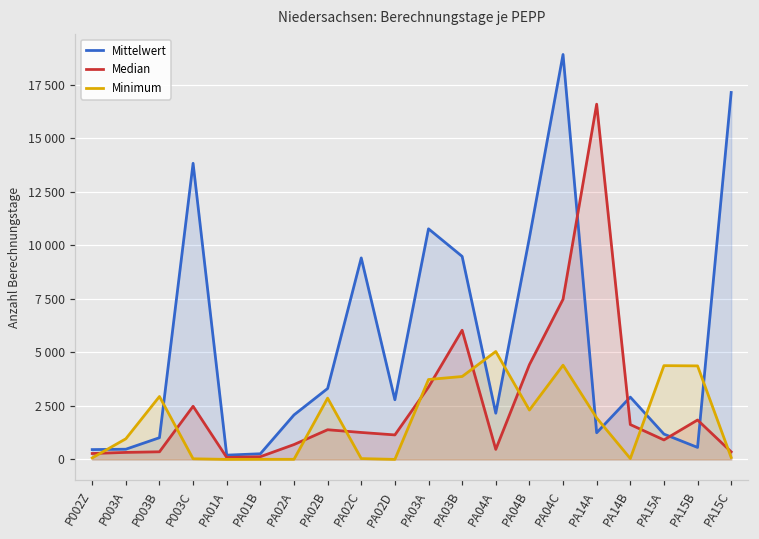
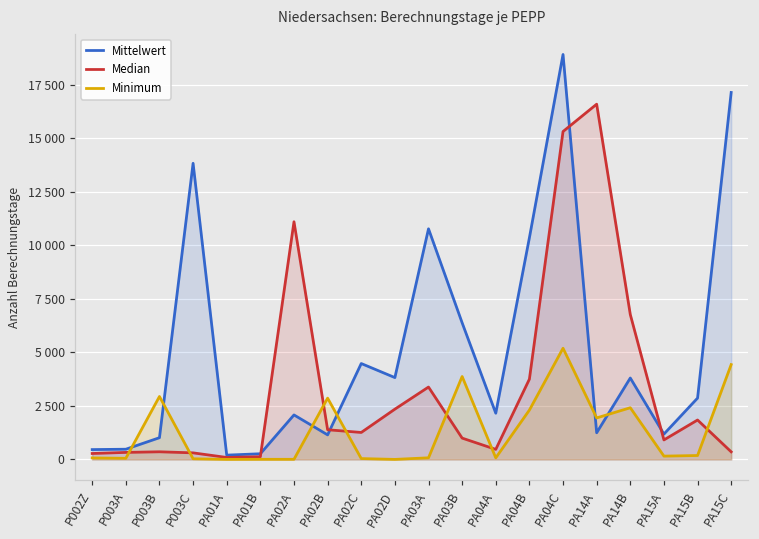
Minimum, P003A: 1000 -> 100
Median, P003C: 2500 -> 300
Median, PA02A: 700 -> 11100
Mittelwert, PA02B: 3300 -> 1100
Mittelwert, PA02C: 9400 -> 4500
Mittelwert, PA02D: 2800 -> 3800
Median, PA02D: 1100 -> 2300
Minimum, PA03A: 3700 -> 100
Mittelwert, PA03B: 9500 -> 6400
Median, PA03B: 6000 -> 1000
Minimum, PA04A: 5000 -> 100
Median, PA04B: 4400 -> 3800
Median, PA04C: 7500 -> 15300
Minimum, PA04C: 4400 -> 5200
Mittelwert, PA14B: 2900 -> 3800
Median, PA14B: 1600 -> 6800
Minimum, PA14B: 0 -> 2400
Minimum, PA15A: 4400 -> 200
Mittelwert, PA15B: 600 -> 2900
Minimum, PA15B: 4400 -> 200
Minimum, PA15C: 100 -> 4400
